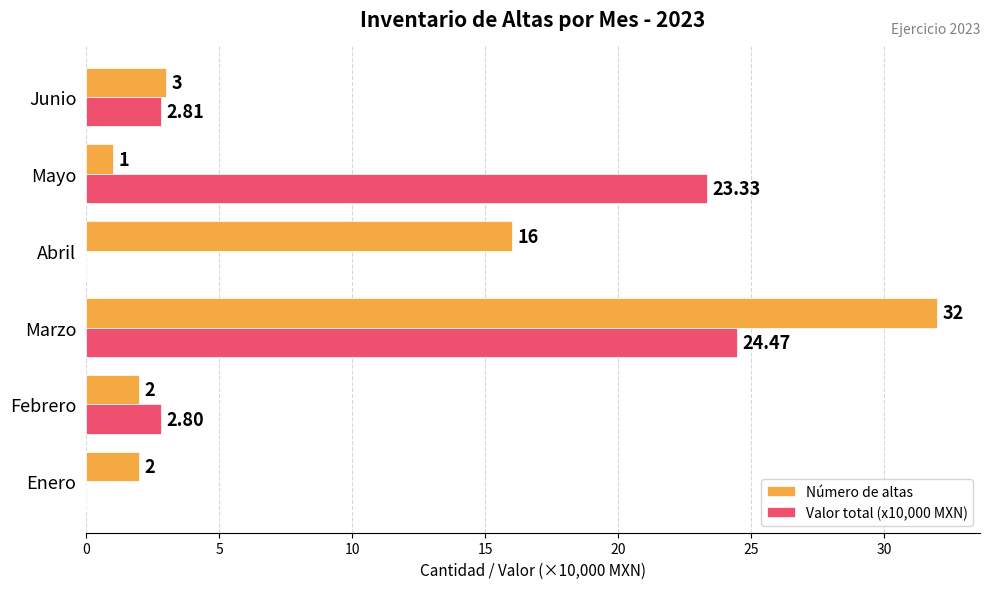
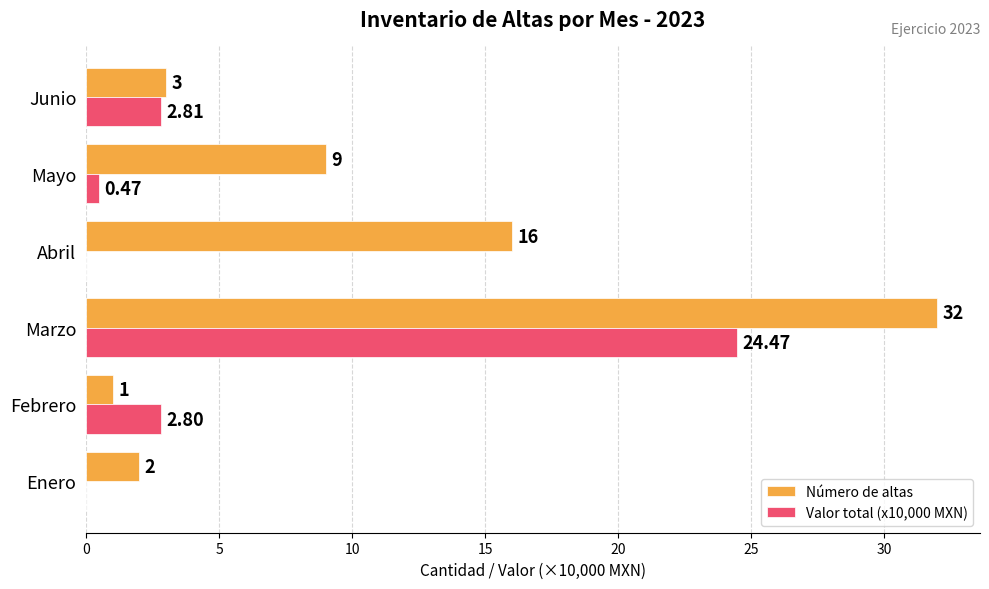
Número de altas, Mayo: 1 -> 9
Valor total (x10,000 MXN), Mayo: 23.33 -> 0.47
Número de altas, Febrero: 2 -> 1
